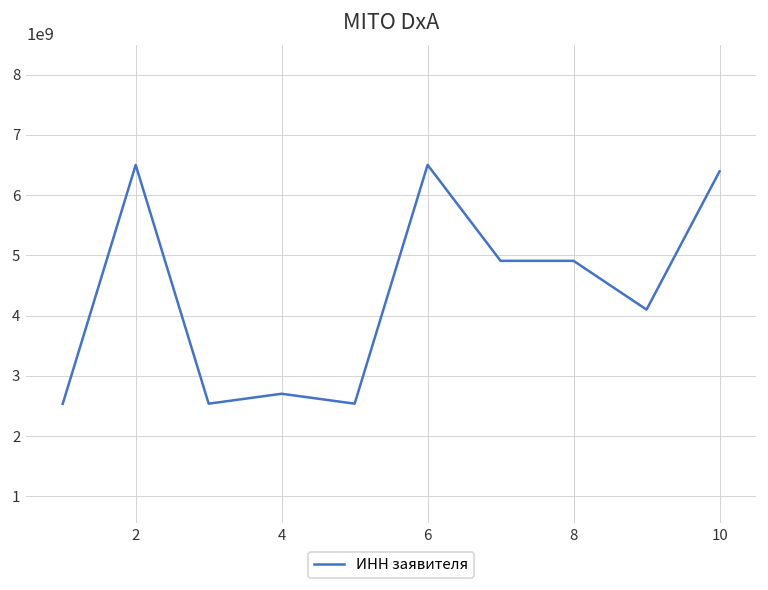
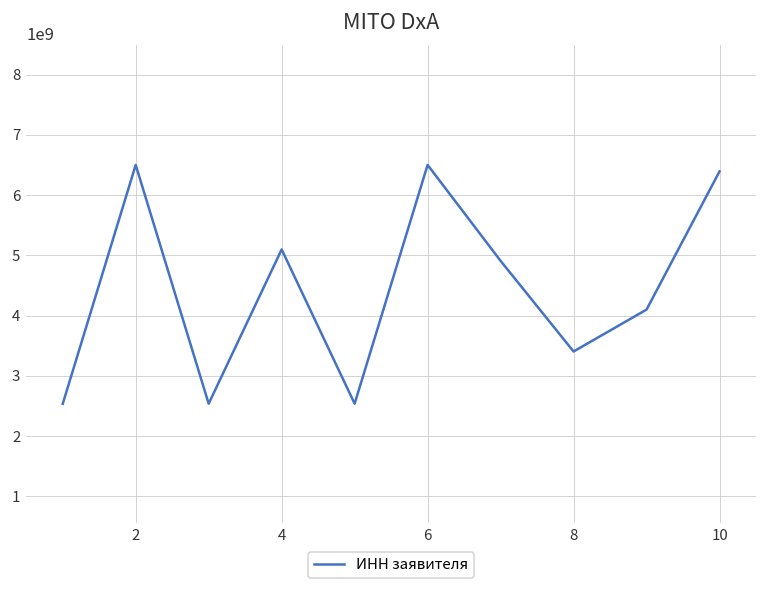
4: 2700000000 -> 5100000000
8: 4900000000 -> 3400000000
